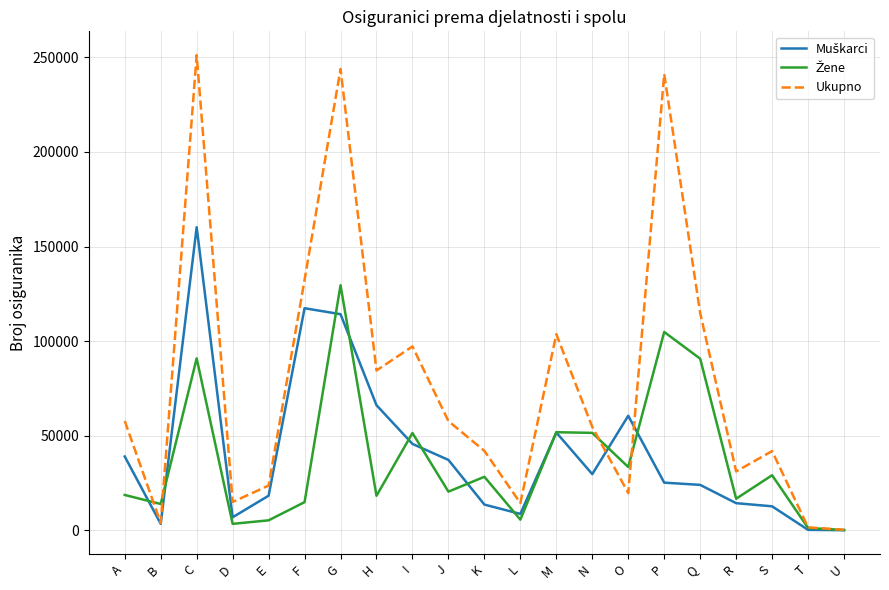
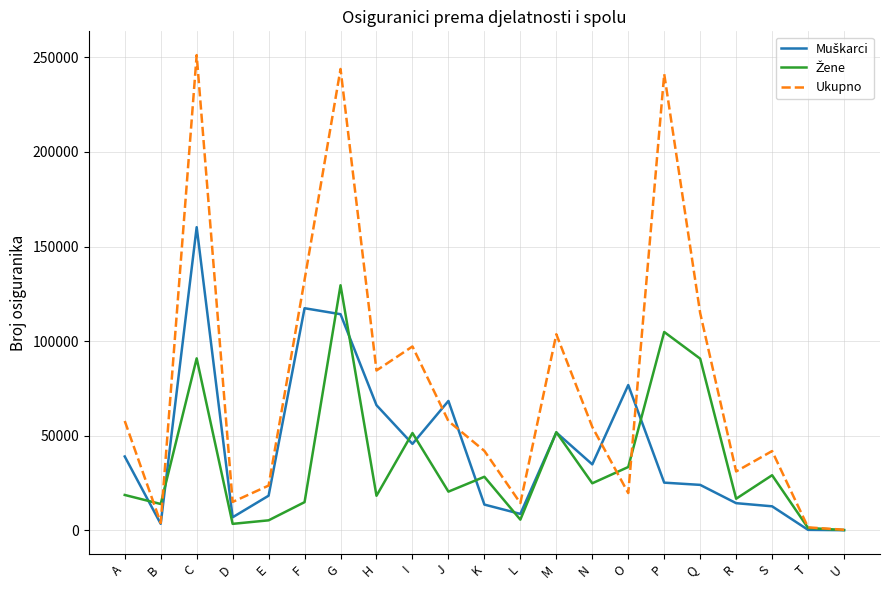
Muškarci, J: 37000 -> 68000
Muškarci, N: 30000 -> 35000
Žene, N: 52000 -> 25000
Muškarci, O: 61000 -> 77000
